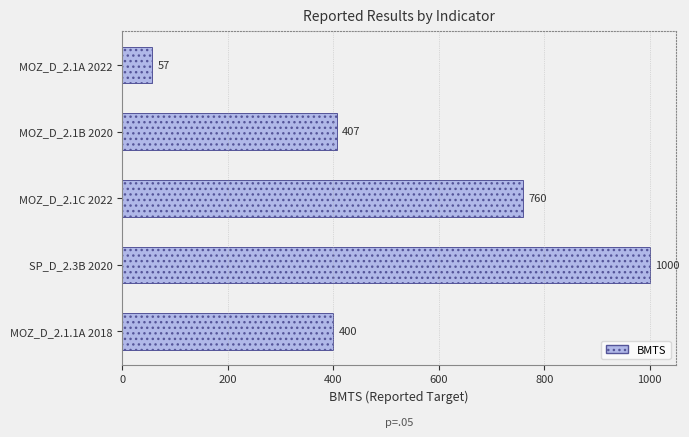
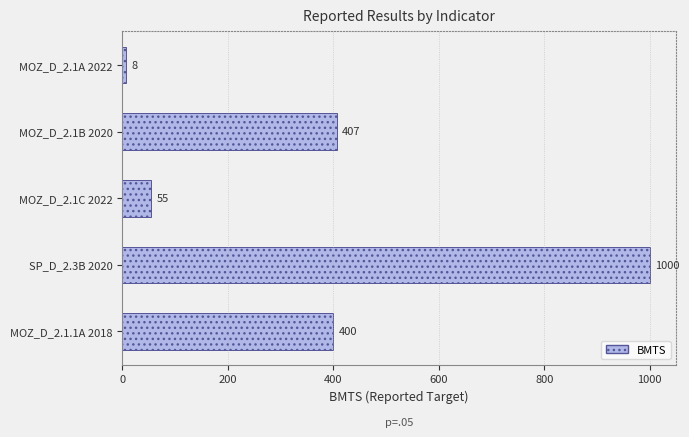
MOZ_D_2.1A 2022: 57 -> 8
MOZ_D_2.1C 2022: 760 -> 55
